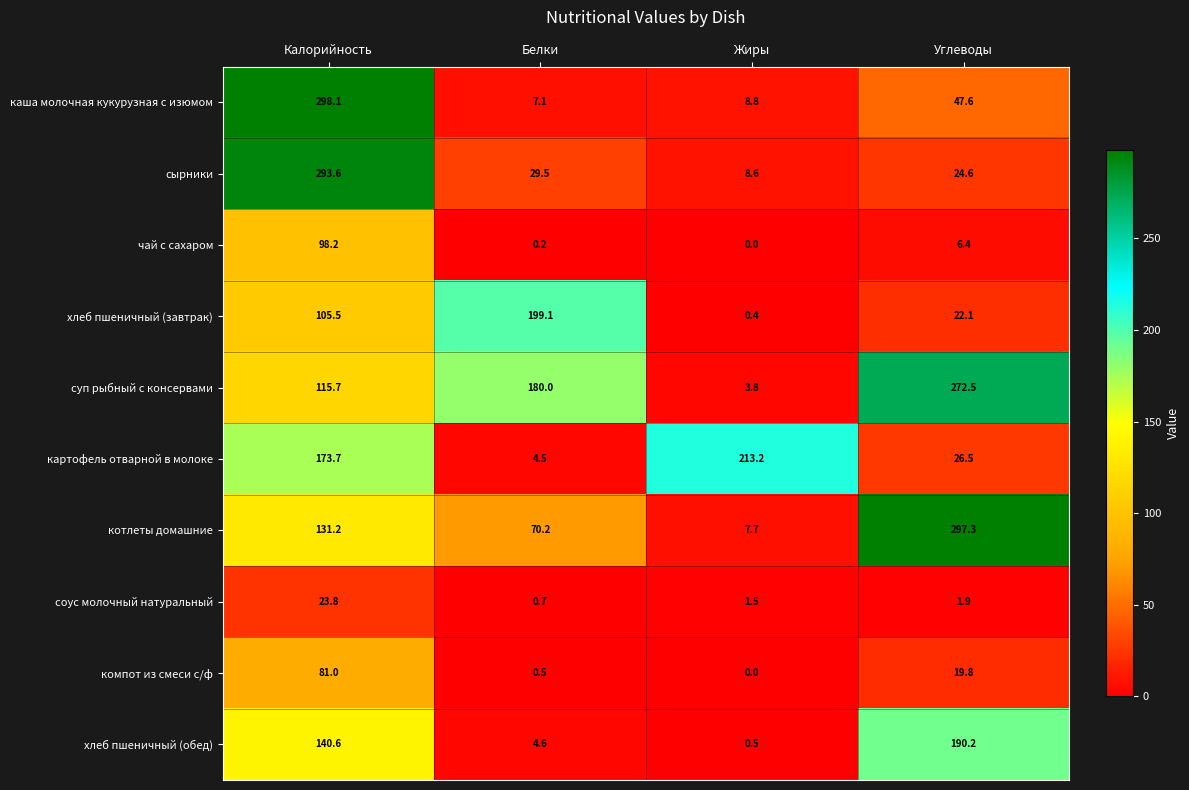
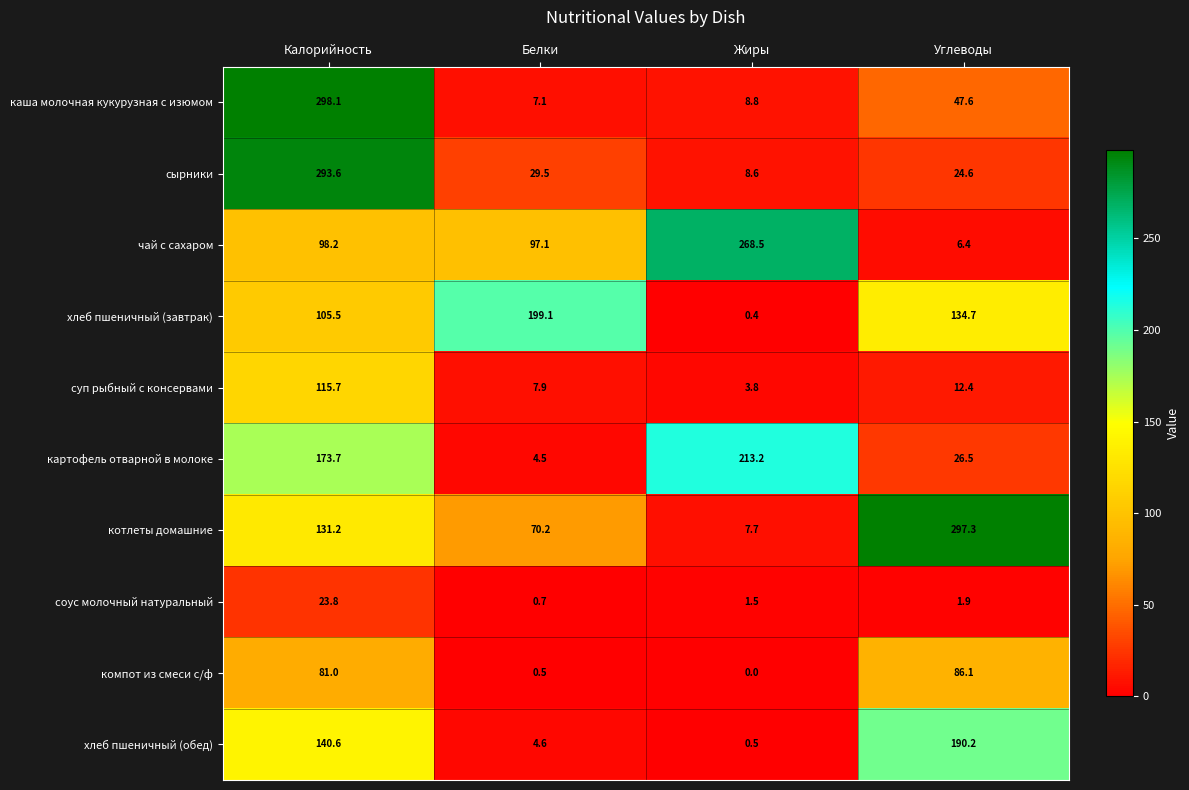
чай с сахаром, Белки: 0.2 -> 97.1
чай с сахаром, Жиры: 0.0 -> 268.5
хлеб пшеничный (завтрак), Углеводы: 22.1 -> 134.7
суп рыбный с консервами, Белки: 180.0 -> 7.9
суп рыбный с консервами, Углеводы: 272.5 -> 12.4
компот из смеси с/ф, Углеводы: 19.8 -> 86.1
